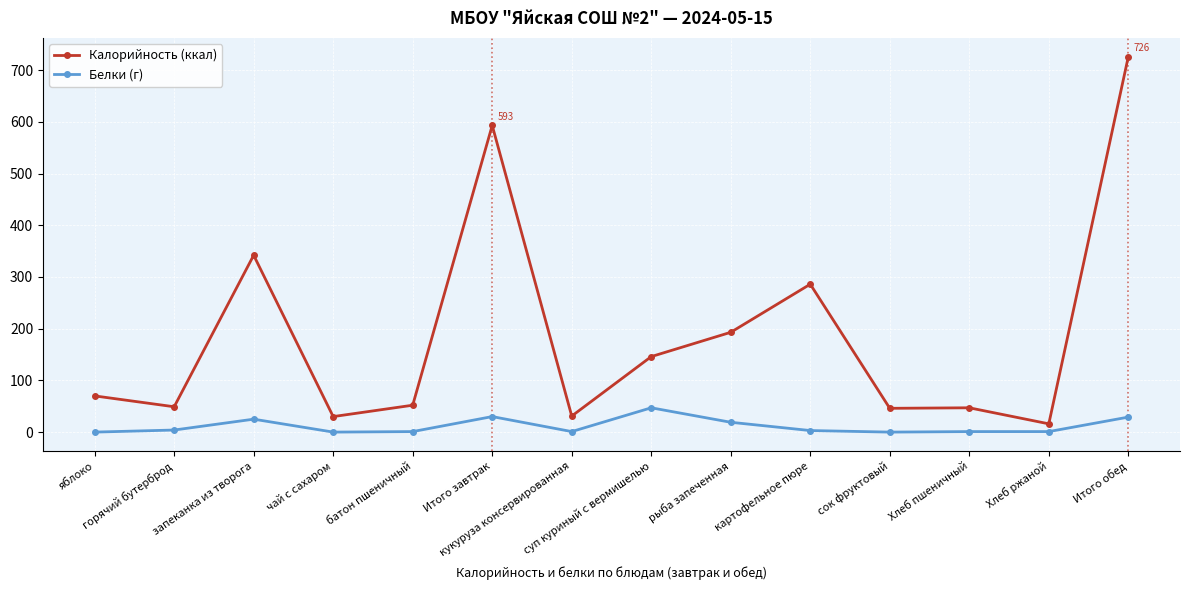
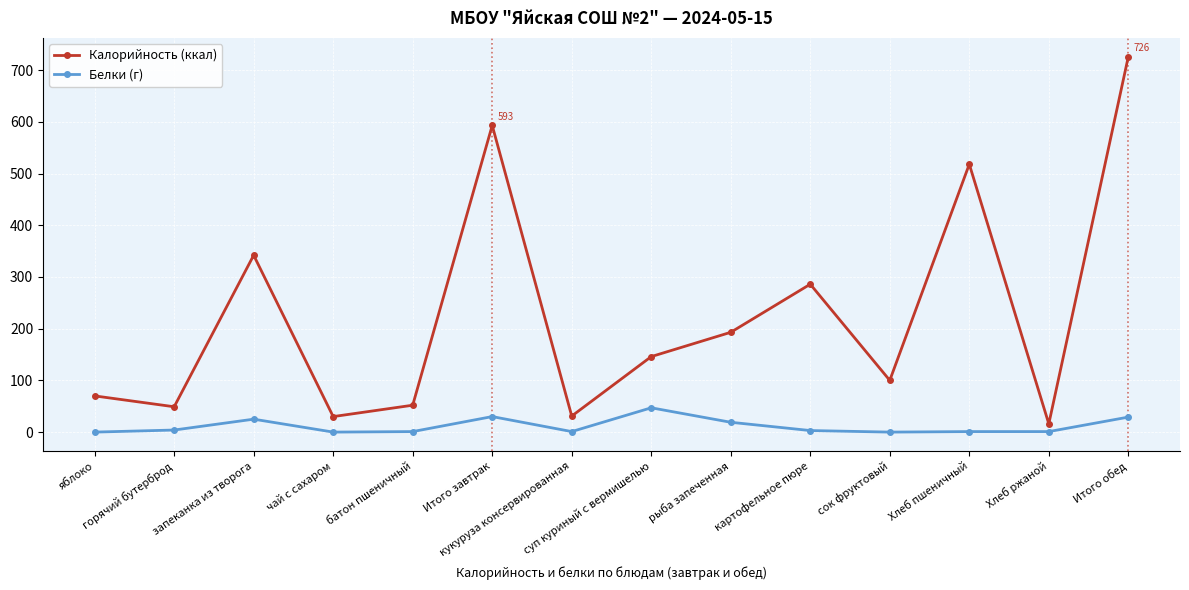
Калорийность (ккал), сок фруктовый: 50 -> 100
Калорийность (ккал), Хлеб пшеничный: 50 -> 520
